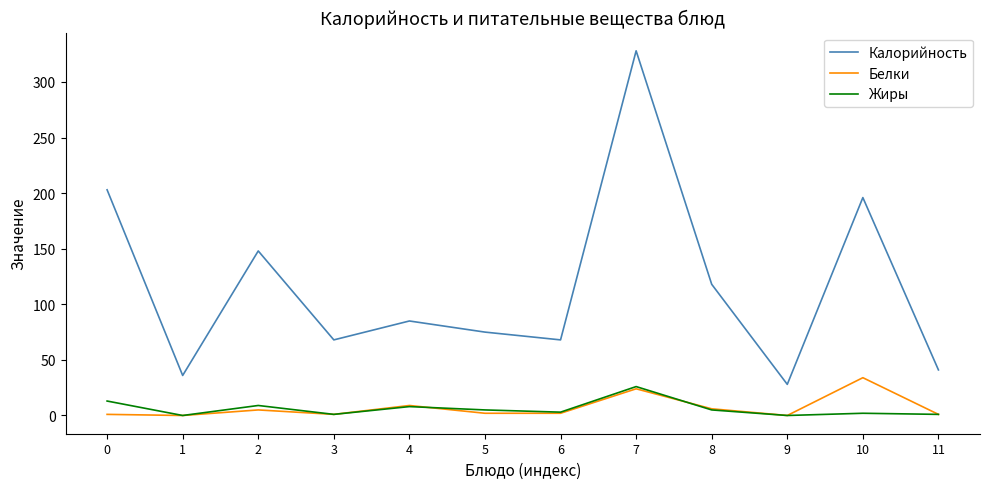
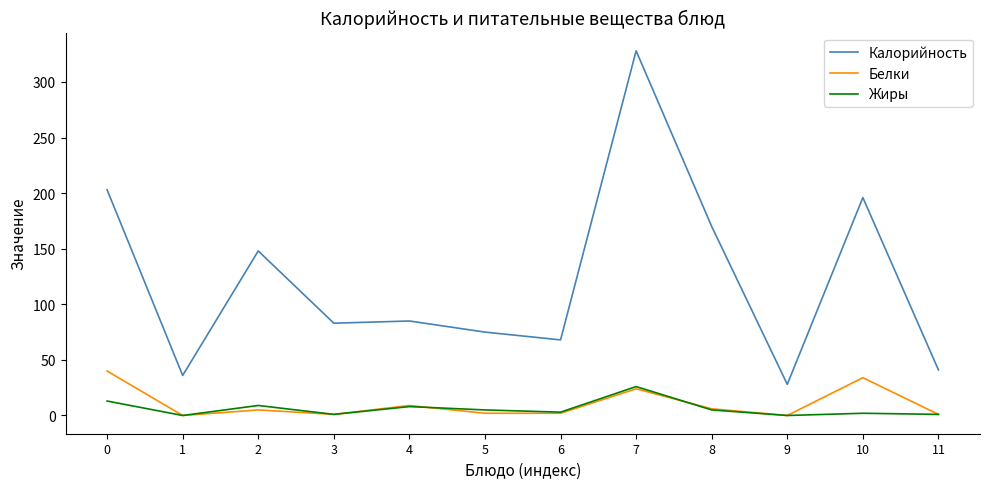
Белки, 0: 1 -> 40
Калорийность, 3: 68 -> 83
Калорийность, 8: 118 -> 170
